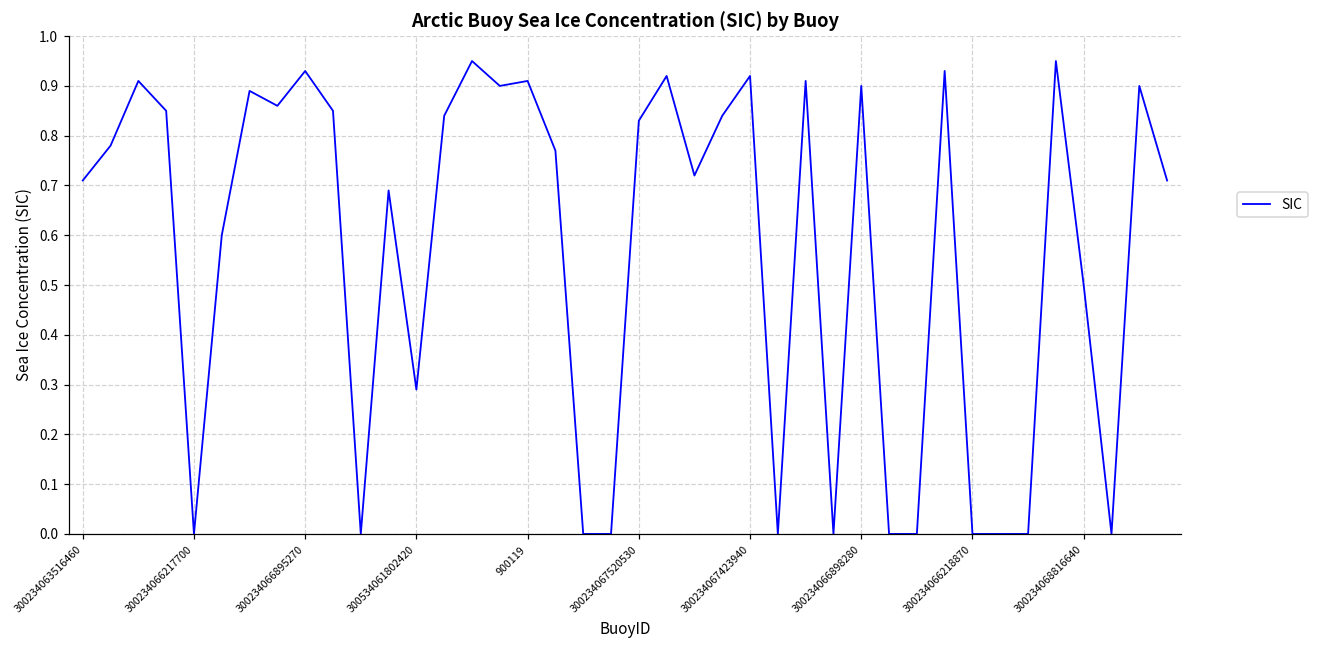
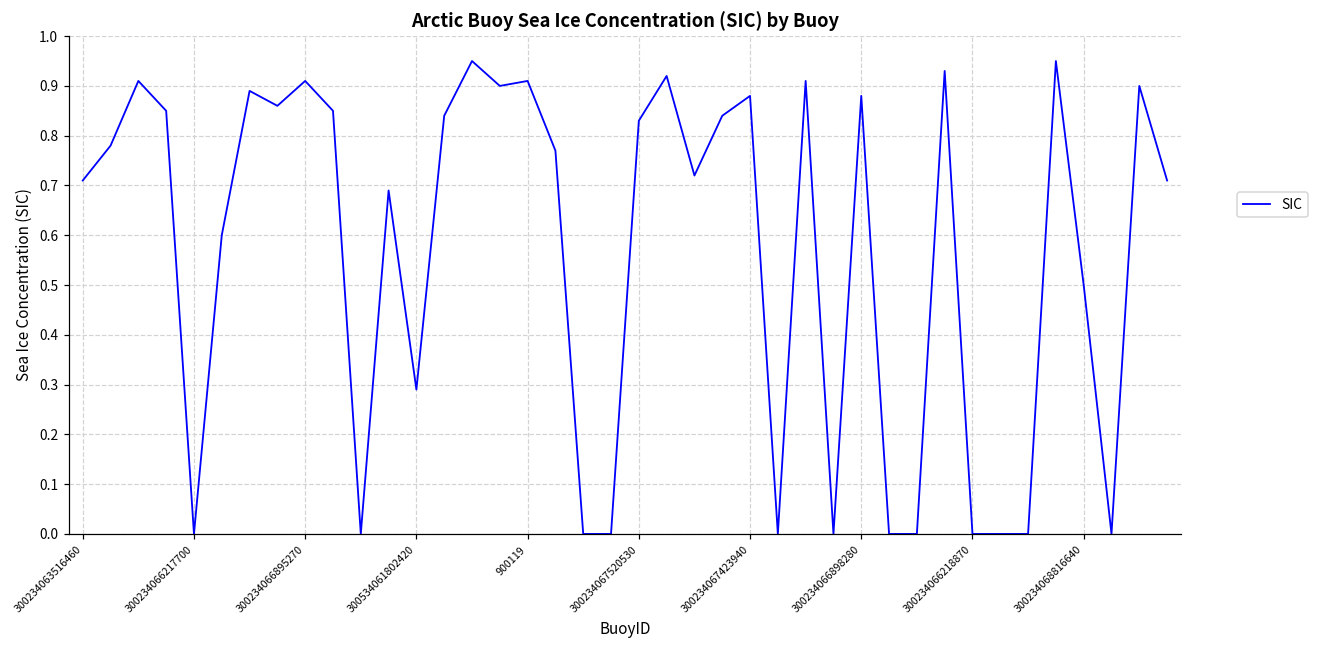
300234066895270: 0.93 -> 0.91
300234067423940: 0.92 -> 0.88
300234066898280: 0.90 -> 0.88
